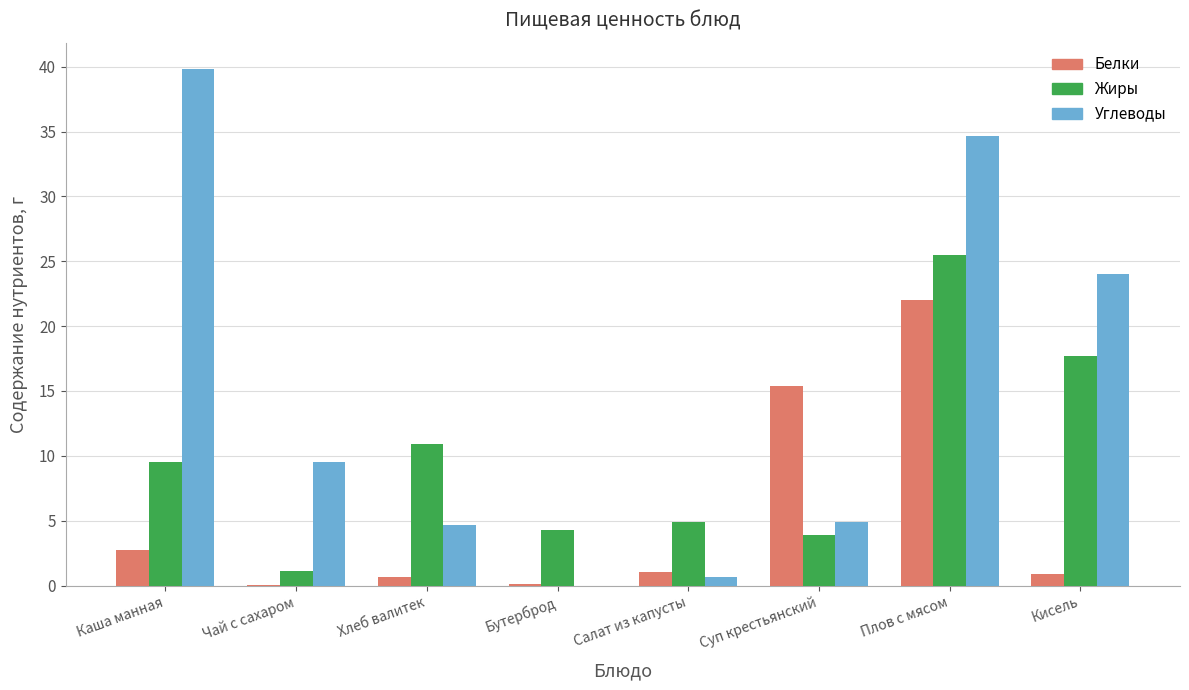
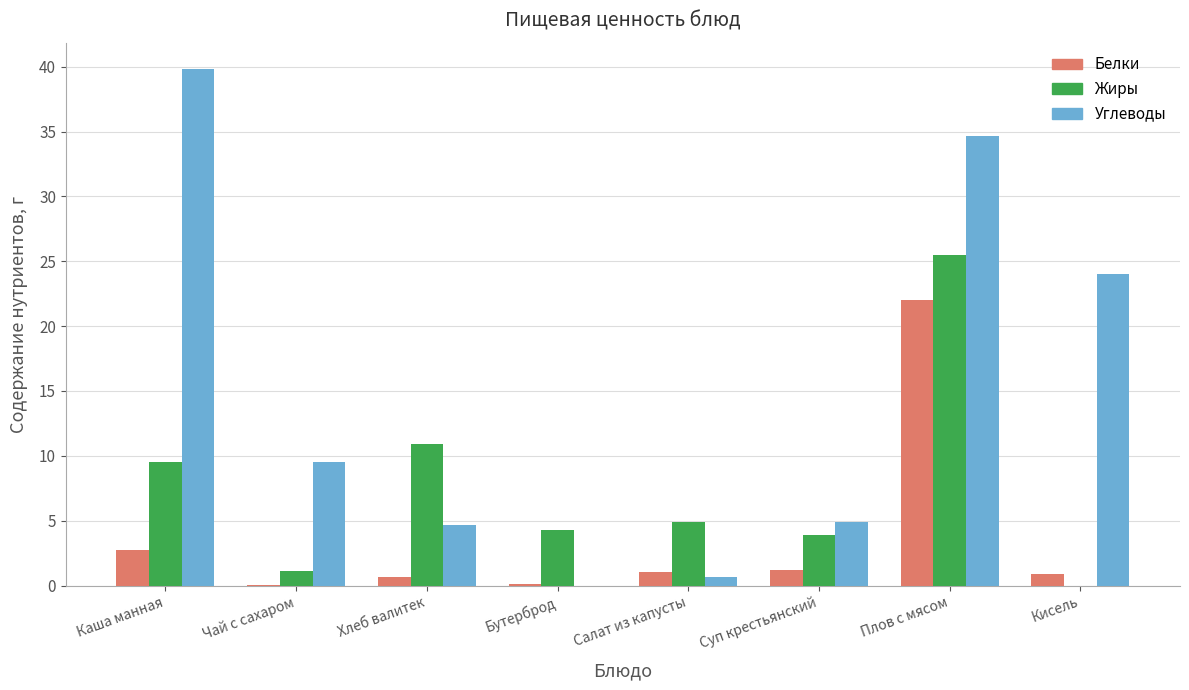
Белки, Суп крестьянский: 15.4 -> 1.2
Жиры, Кисель: 17.7 -> 0.0
